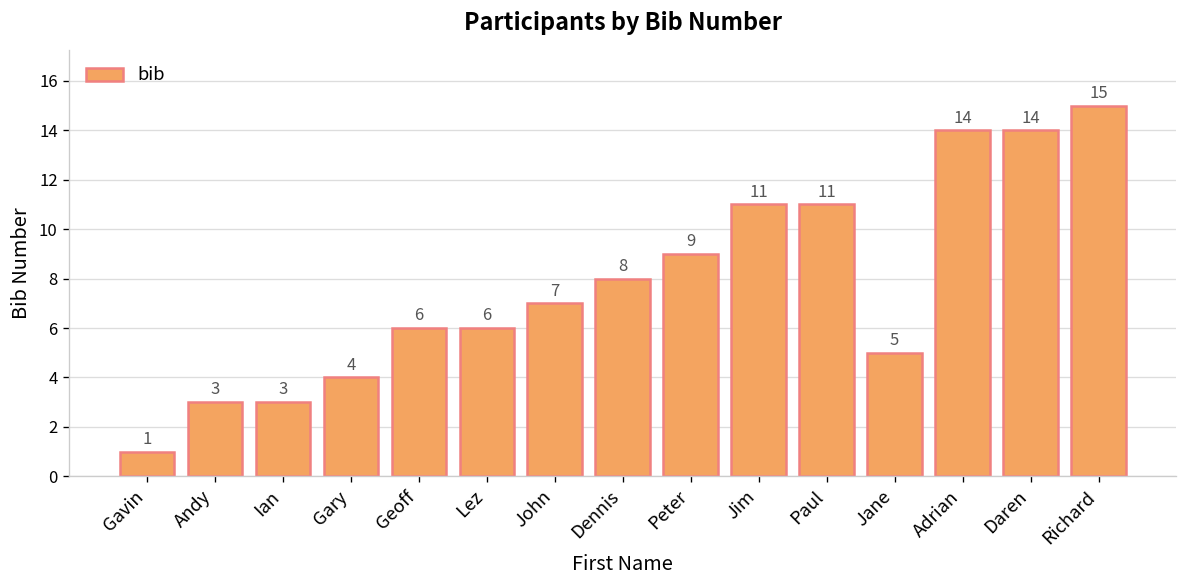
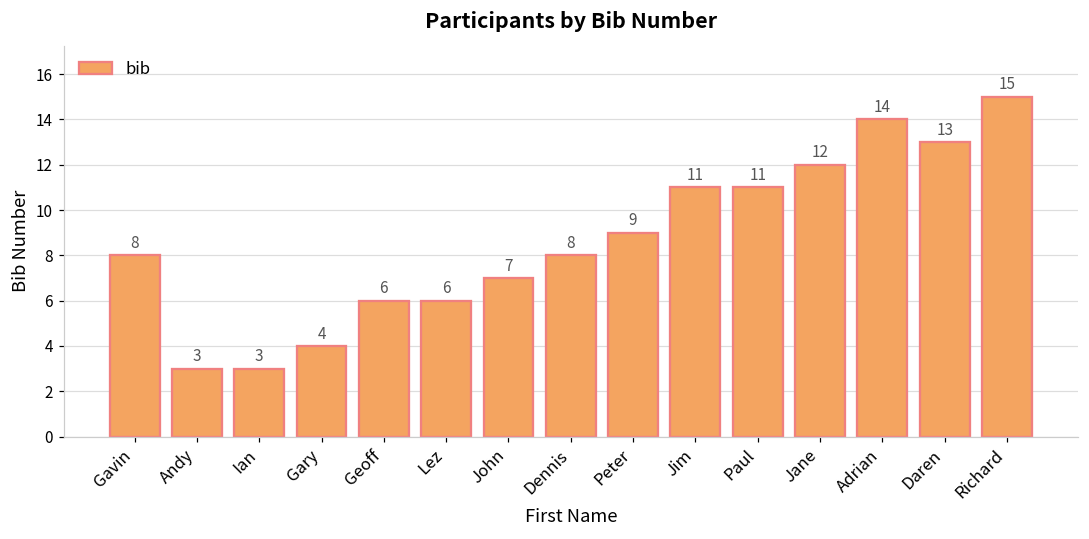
Gavin: 1 -> 8
Jane: 5 -> 12
Daren: 14 -> 13
